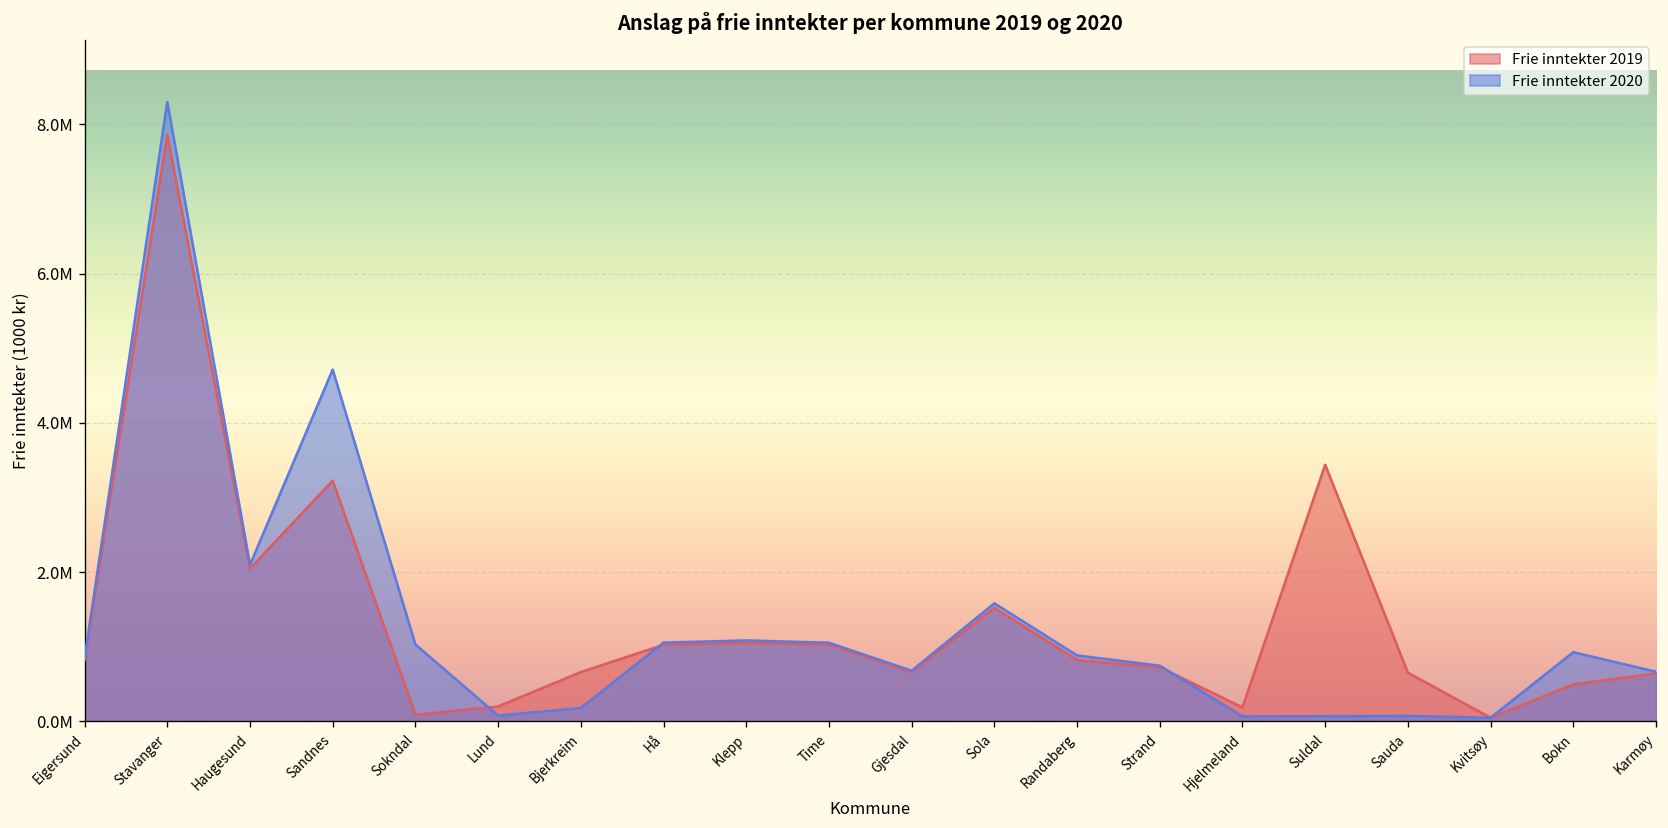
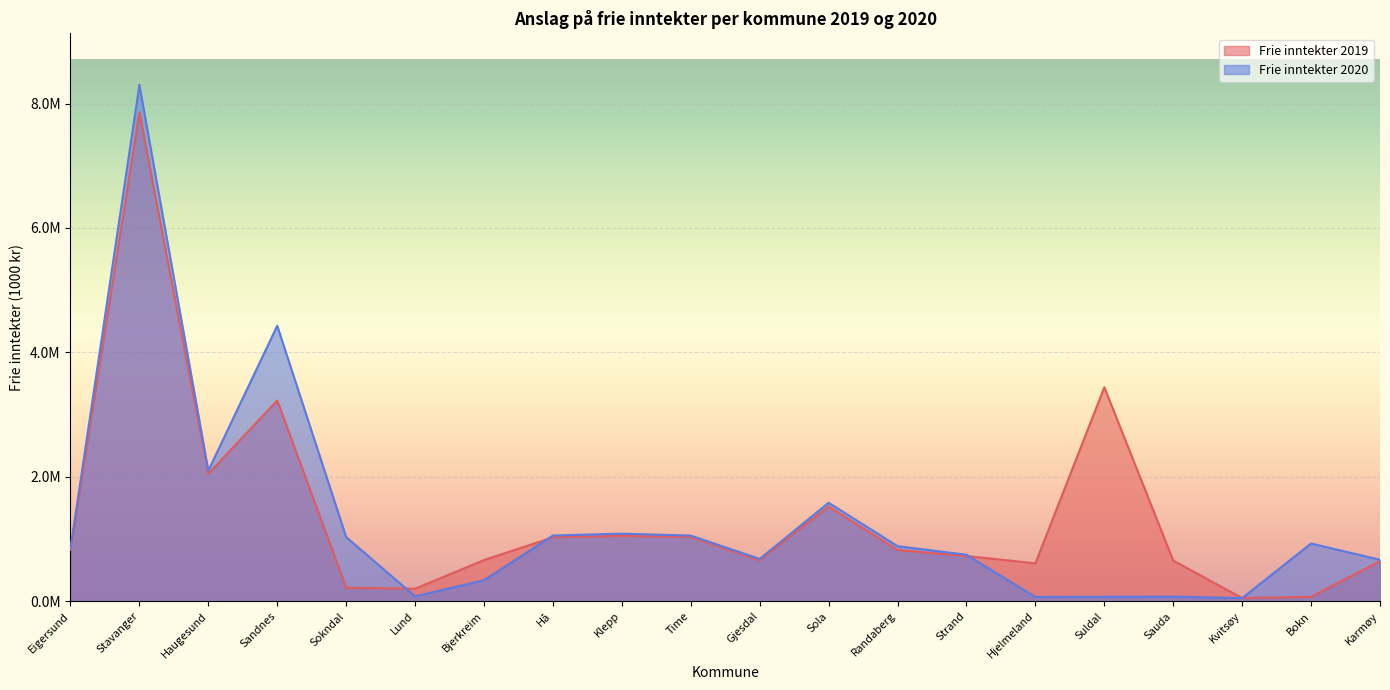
Frie inntekter 2020, Sandnes: 4700000 -> 4400000
Frie inntekter 2019, Sokndal: 100000 -> 200000
Frie inntekter 2020, Bjerkreim: 200000 -> 300000
Frie inntekter 2019, Hjelmeland: 200000 -> 600000
Frie inntekter 2019, Bokn: 500000 -> 100000
